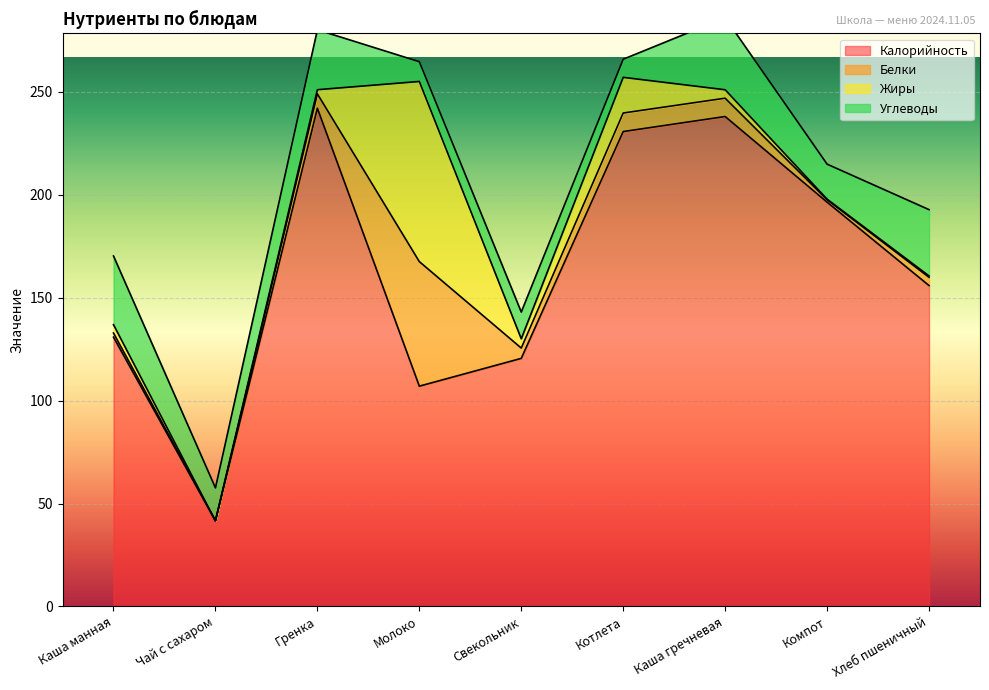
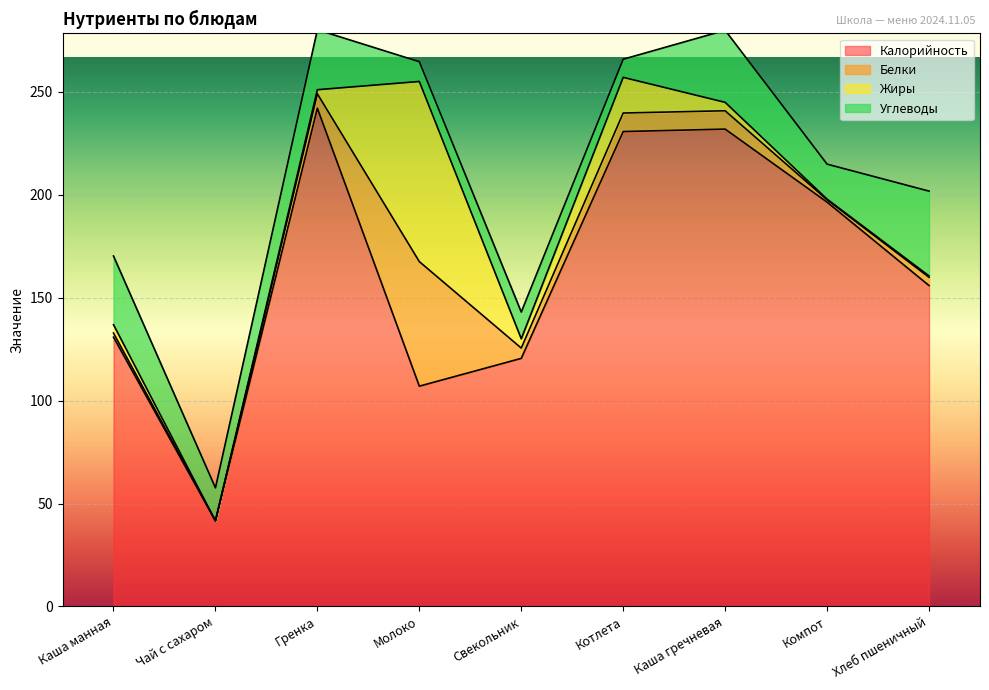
Калорийность, Каша гречневая: 238 -> 232
Углеводы, Хлеб пшеничный: 32 -> 41
